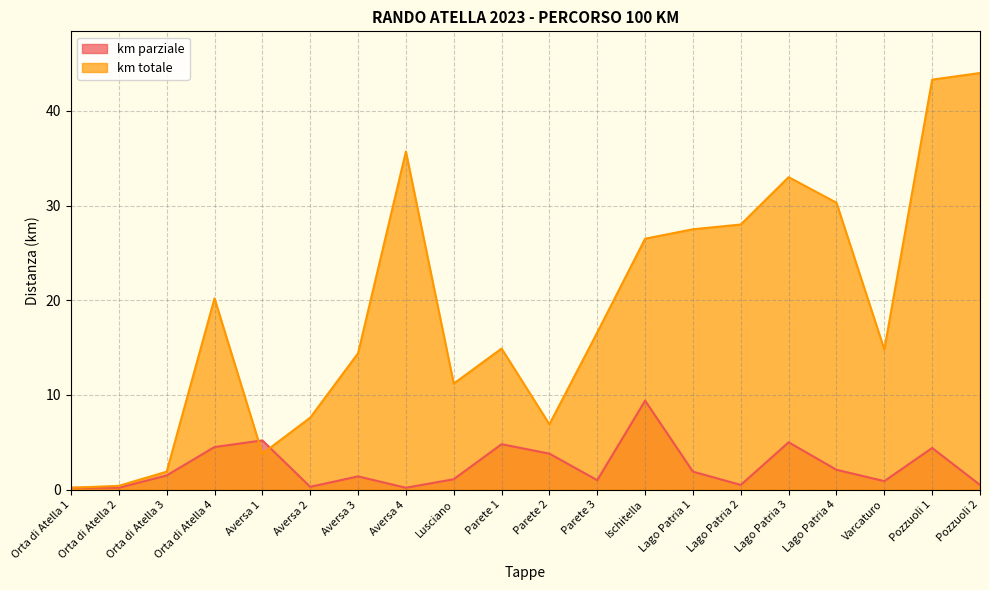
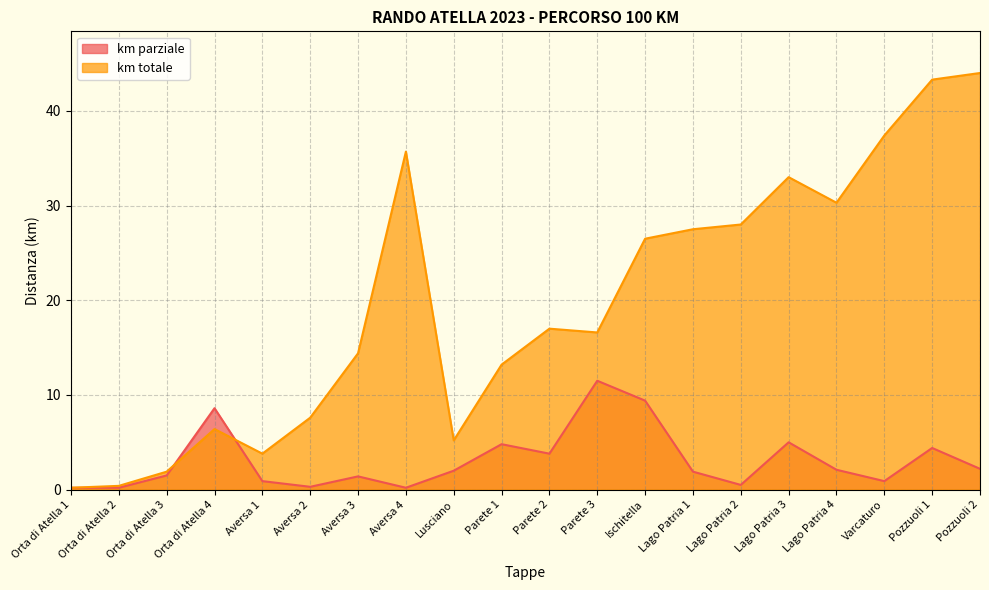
km parziale, Orta di Atella 4: 5 -> 9
km totale, Orta di Atella 4: 20 -> 6
km parziale, Aversa 1: 5 -> 1
km parziale, Lusciano: 1 -> 2
km totale, Lusciano: 11 -> 5
km totale, Parete 1: 15 -> 13
km totale, Parete 2: 7 -> 17
km parziale, Parete 3: 1 -> 12
km totale, Varcaturo: 15 -> 37
km parziale, Pozzuoli 2: 1 -> 2
